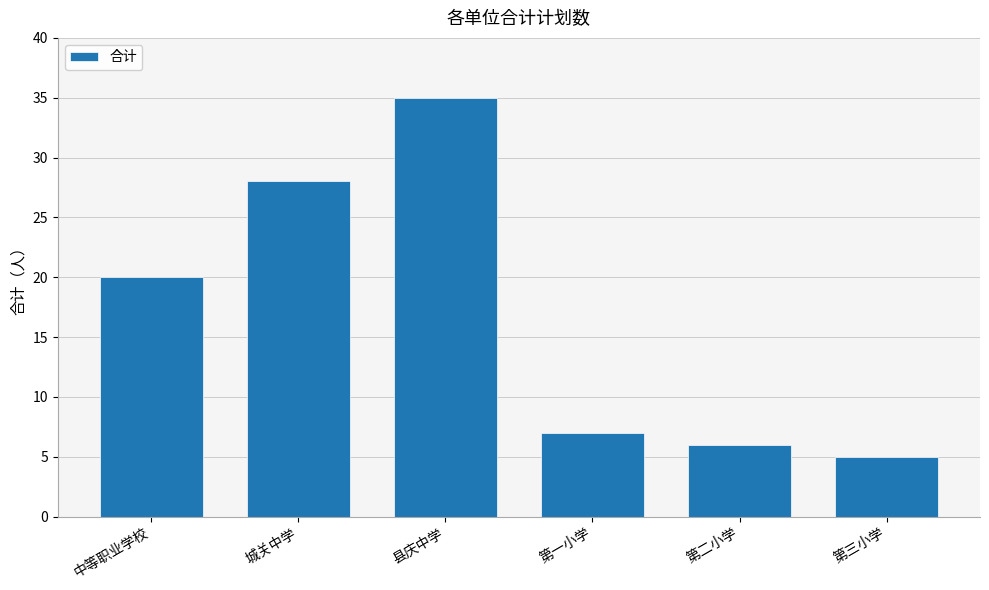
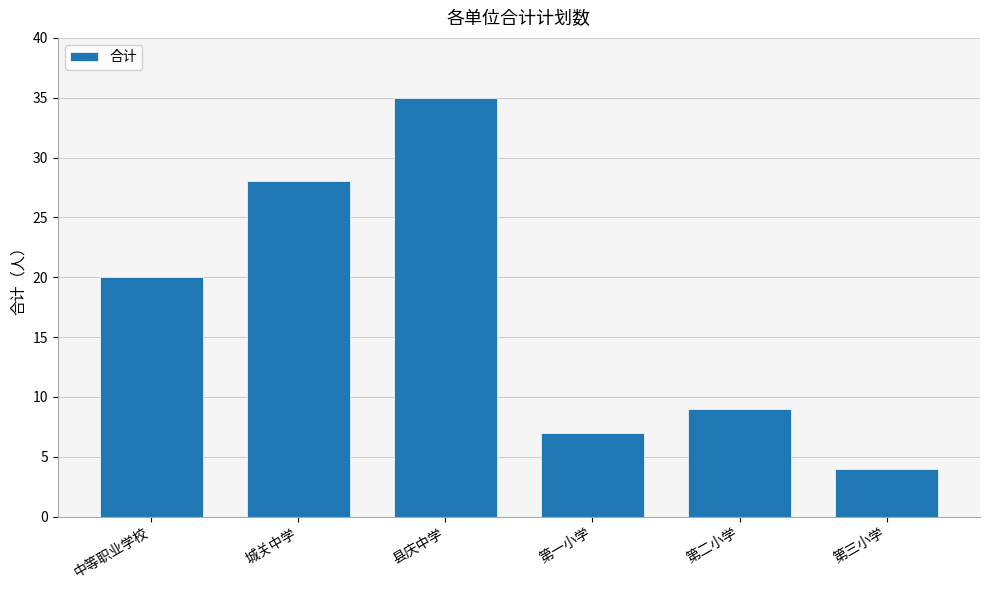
第二小学: 6 -> 9
第三小学: 5 -> 4
